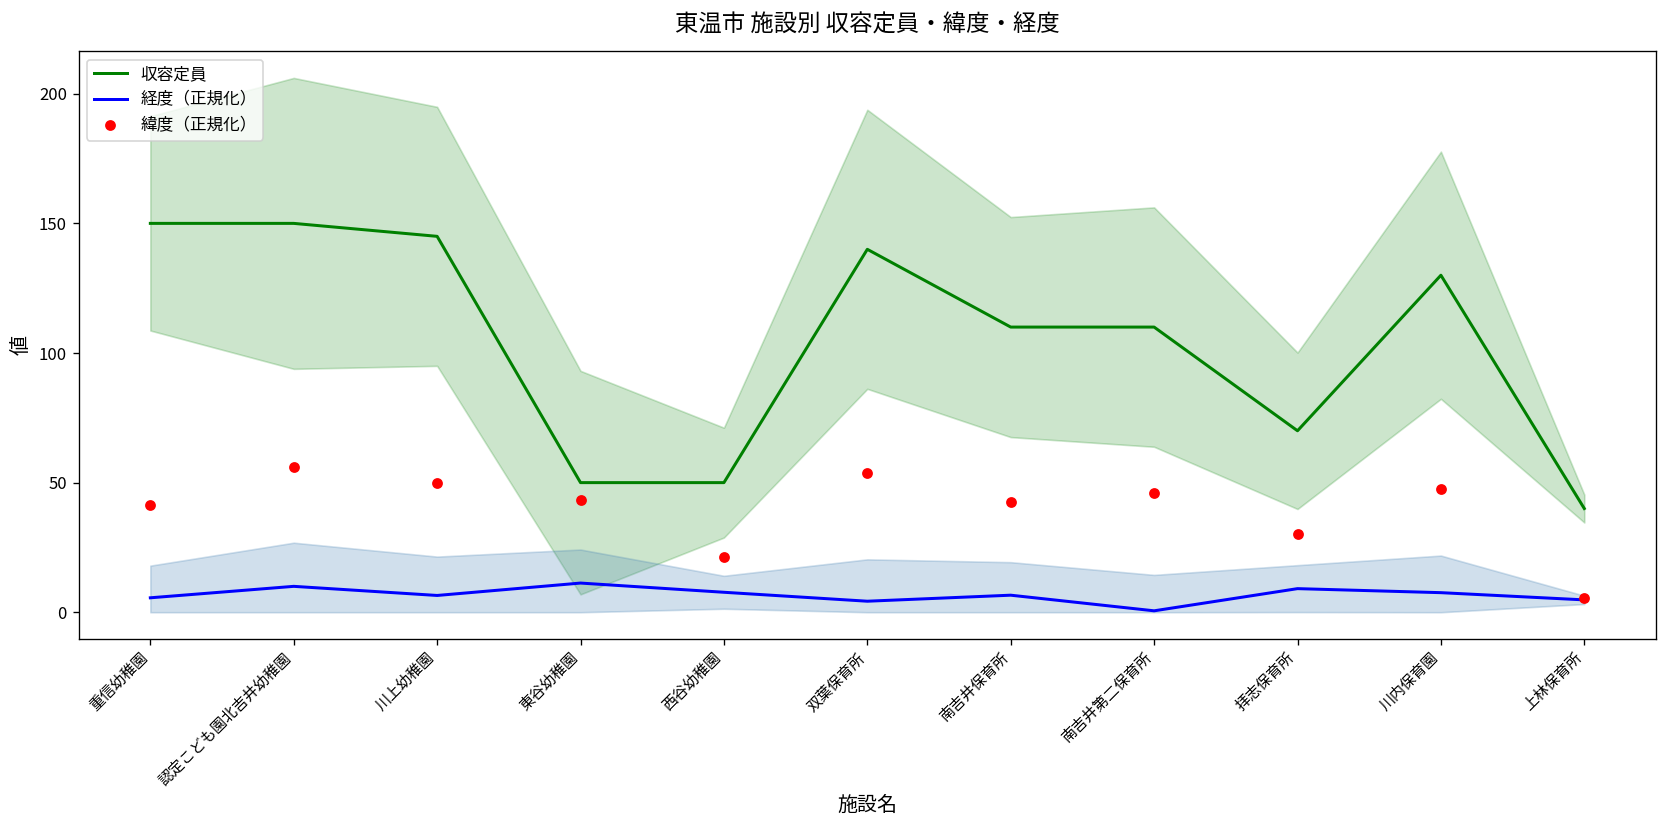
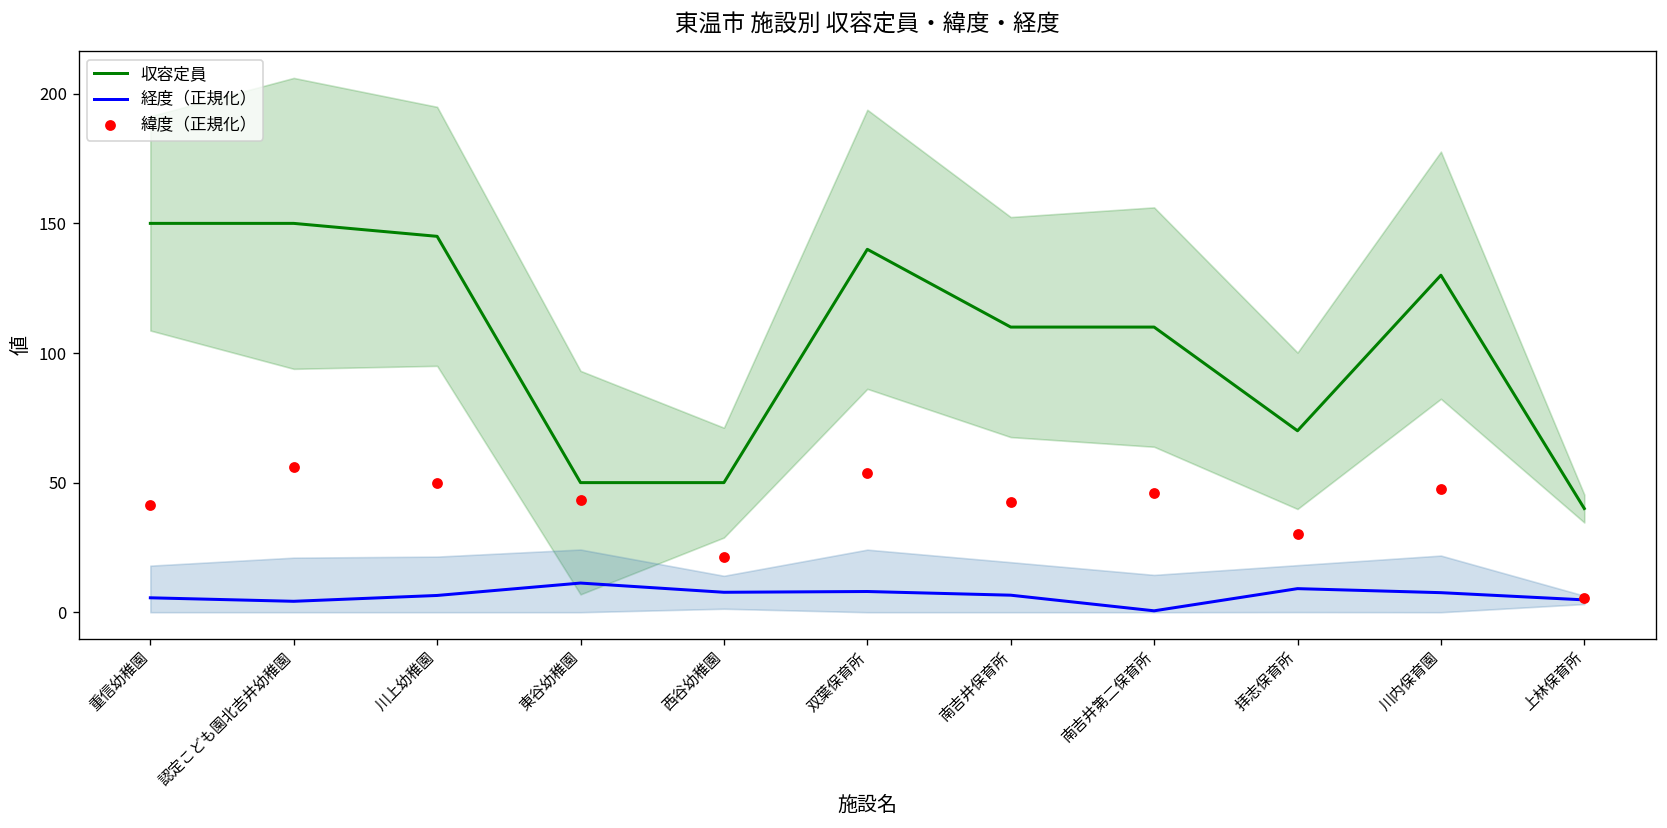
経度（正規化）, 認定こども園北吉井幼稚園: 10 -> 4
経度（正規化）, 双葉保育所: 4 -> 8
